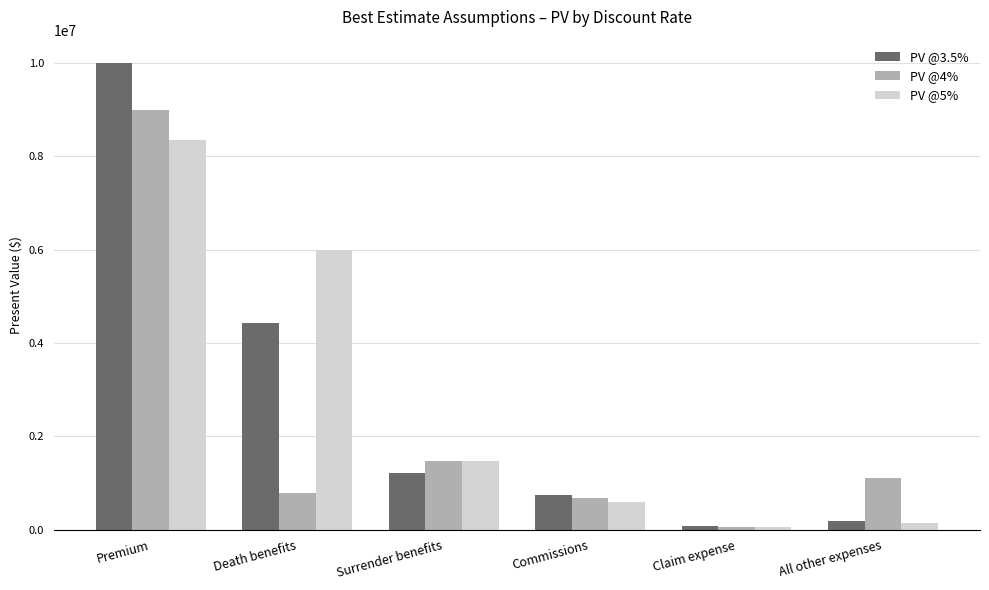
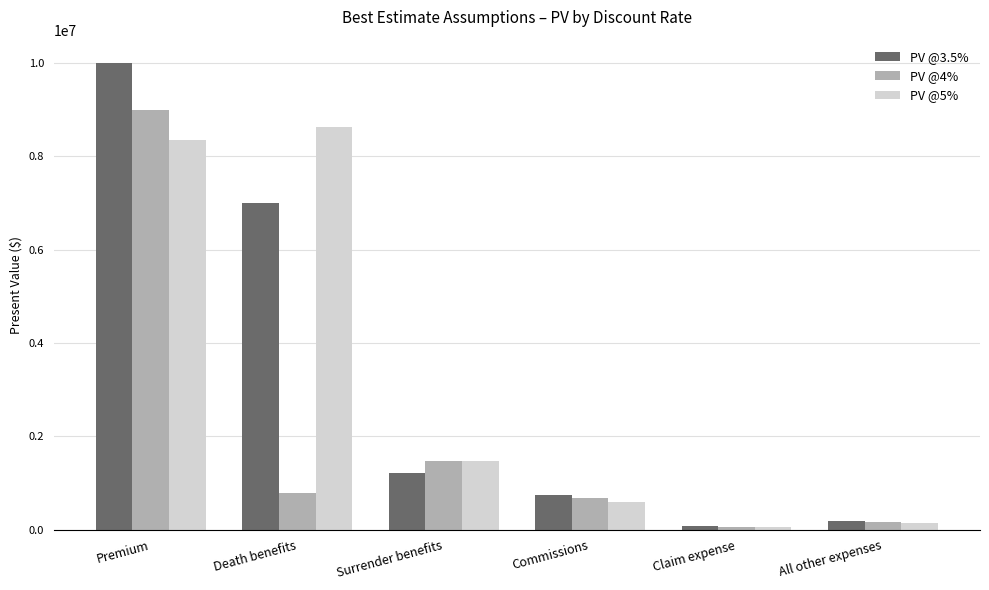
PV @3.5%, Death benefits: 4400000 -> 7000000
PV @5%, Death benefits: 6000000 -> 8600000
PV @4%, All other expenses: 1100000 -> 200000
